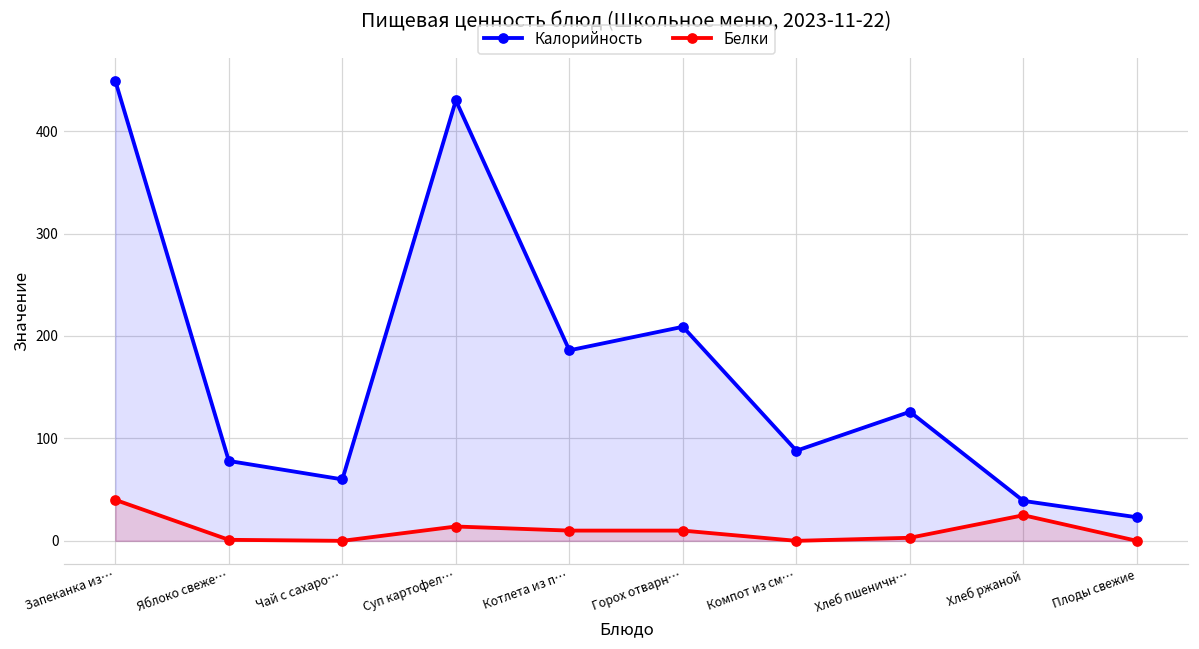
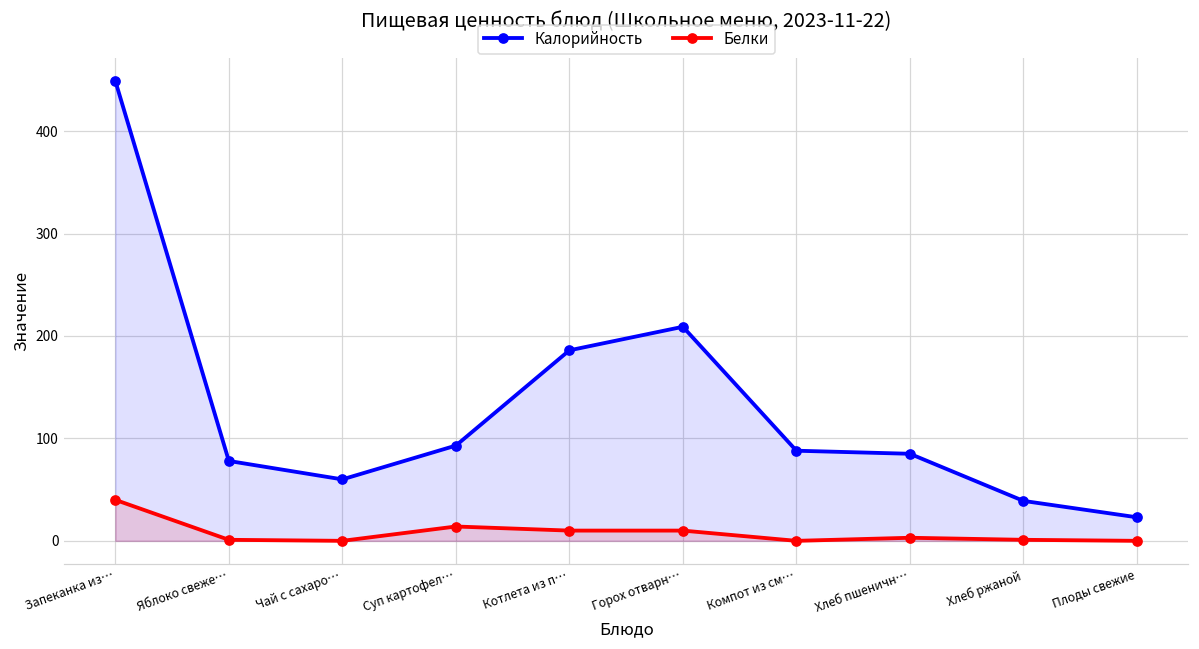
Калорийность, Суп картофел…: 430 -> 90
Калорийность, Хлеб пшеничн…: 130 -> 90
Белки, Хлеб ржаной: 30 -> 0
